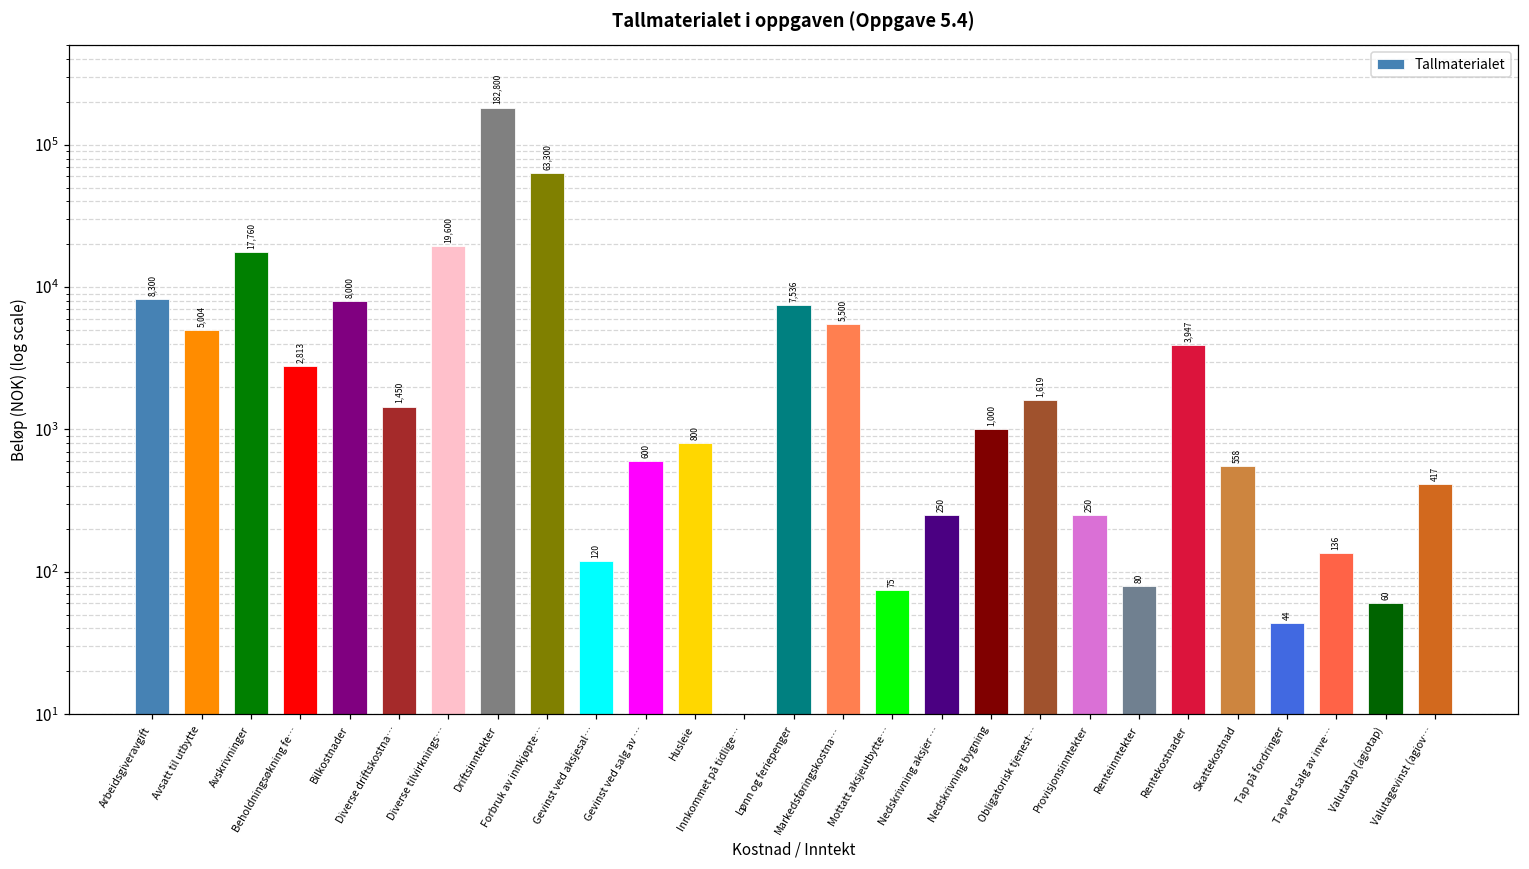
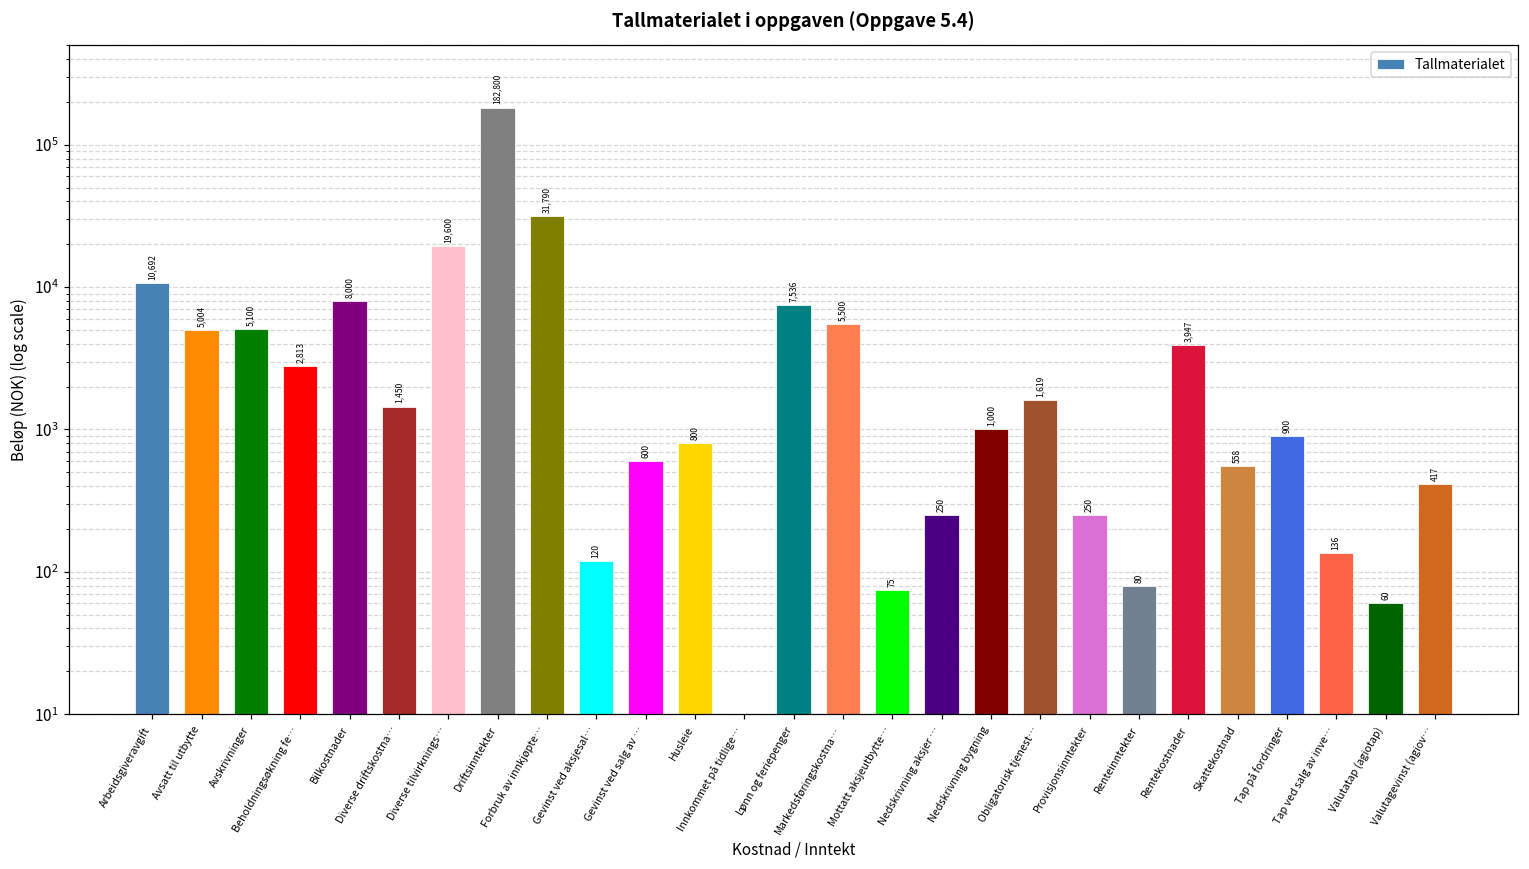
Arbeidsgiveravgift: 8,300 -> 10,692
Avskrivninger: 17,760 -> 5,100
Forbruk av innkjøpte…: 63,300 -> 31,790
Tap på fordringer: 44 -> 900
